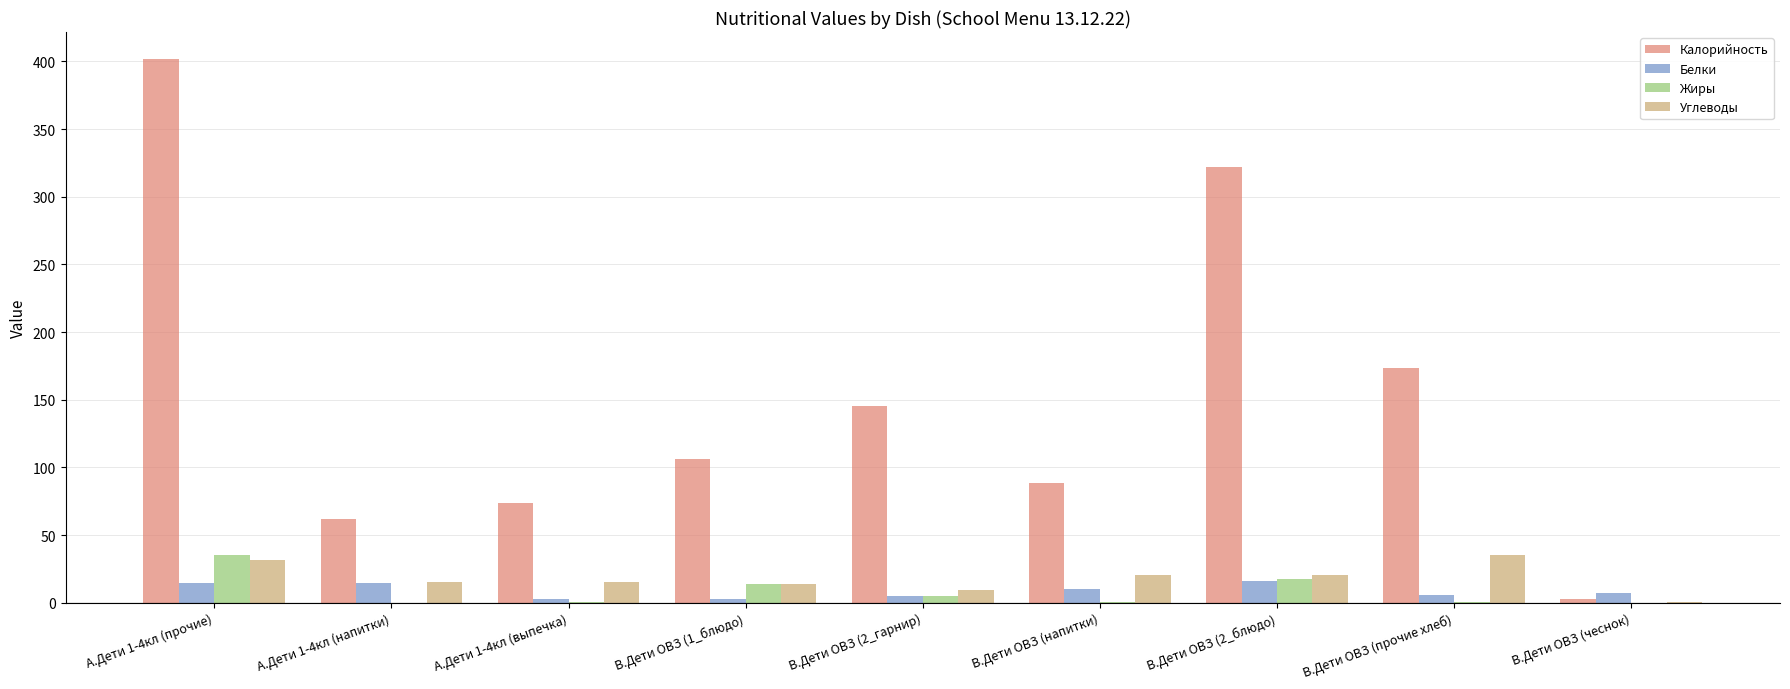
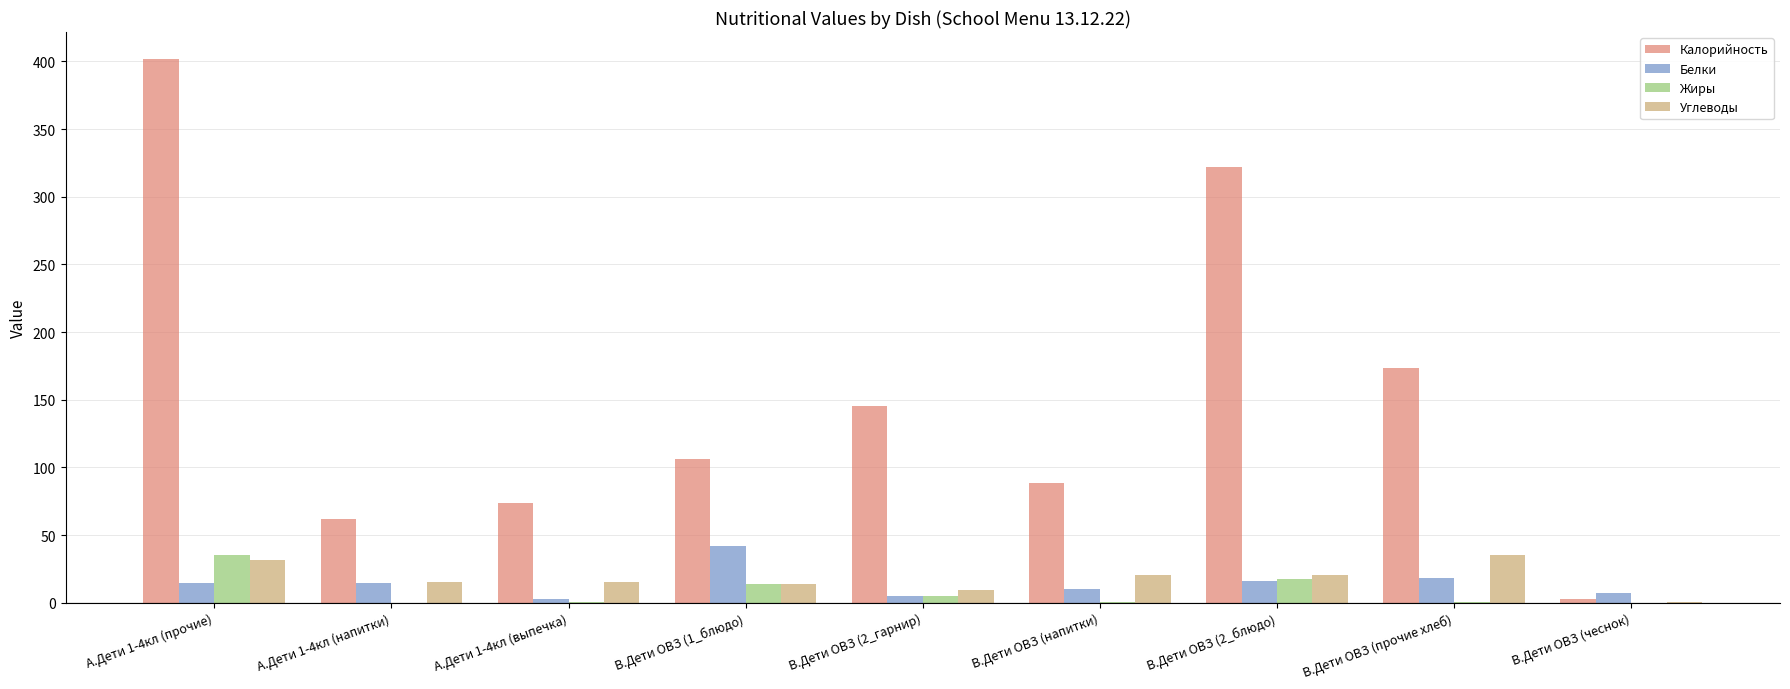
Белки, В.Дети ОВЗ (1_блюдо): 3 -> 42
Белки, В.Дети ОВЗ (прочие хлеб): 5 -> 18
